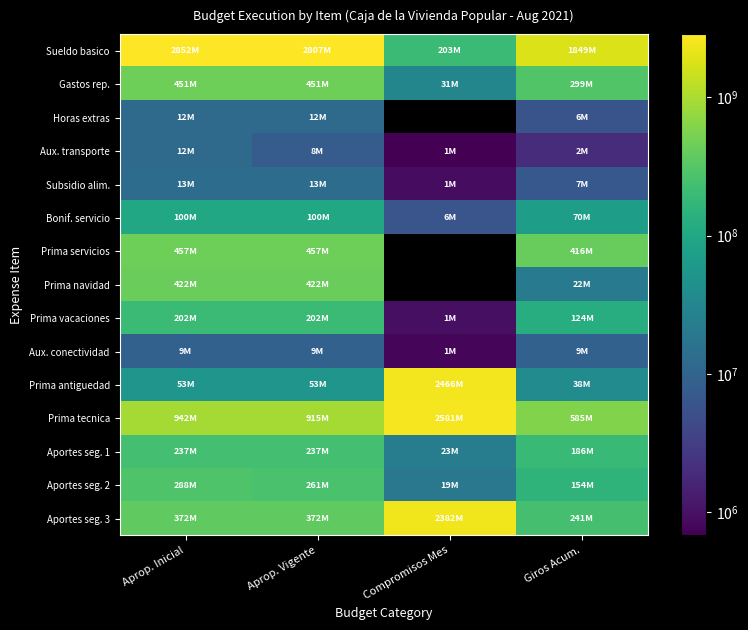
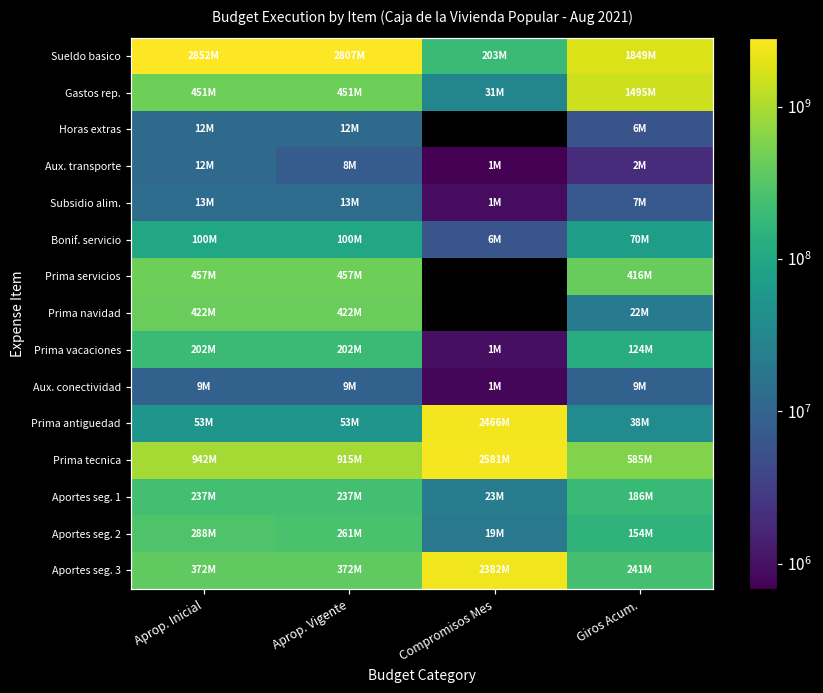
Gastos rep., Giros Acum.: 299M -> 1495M
